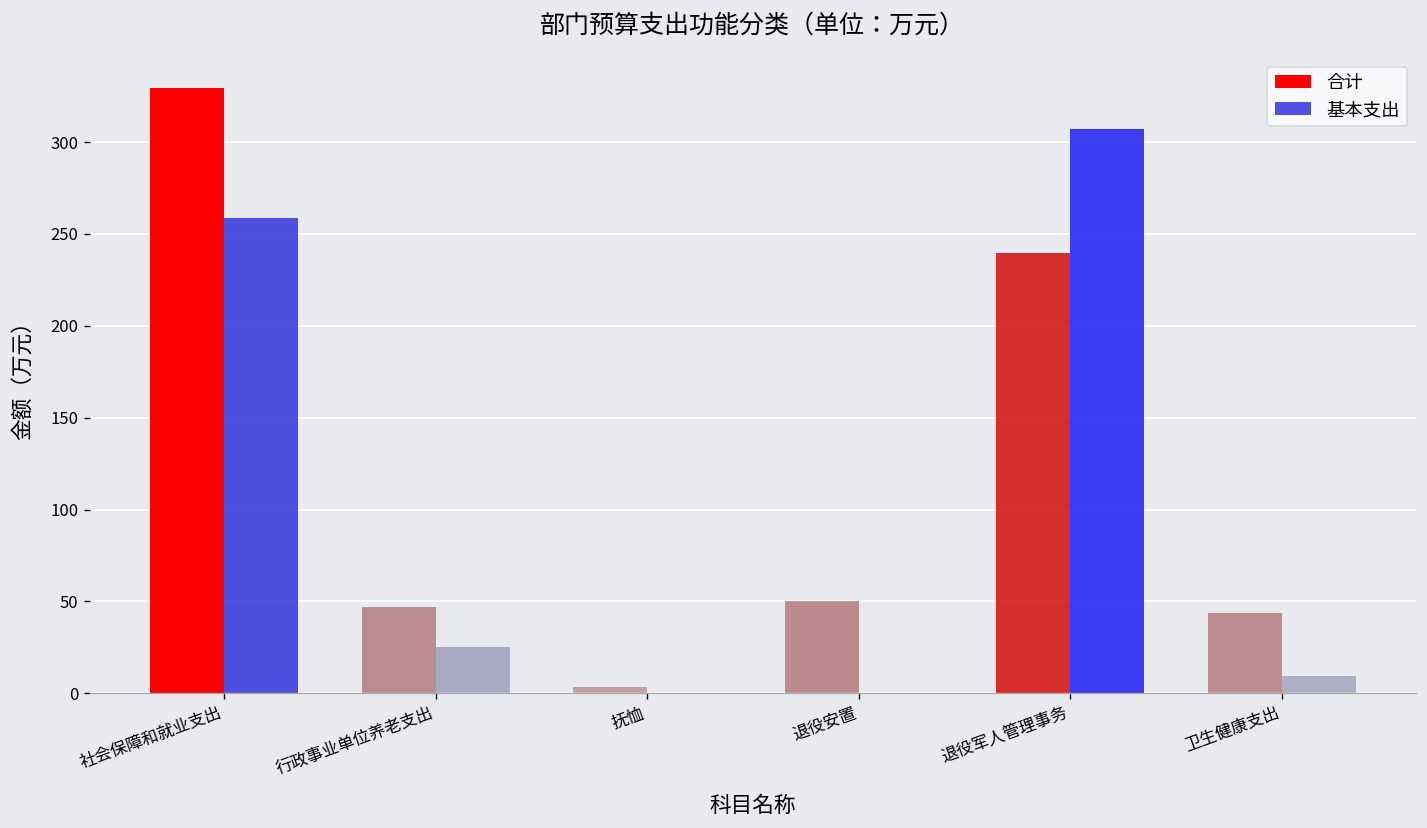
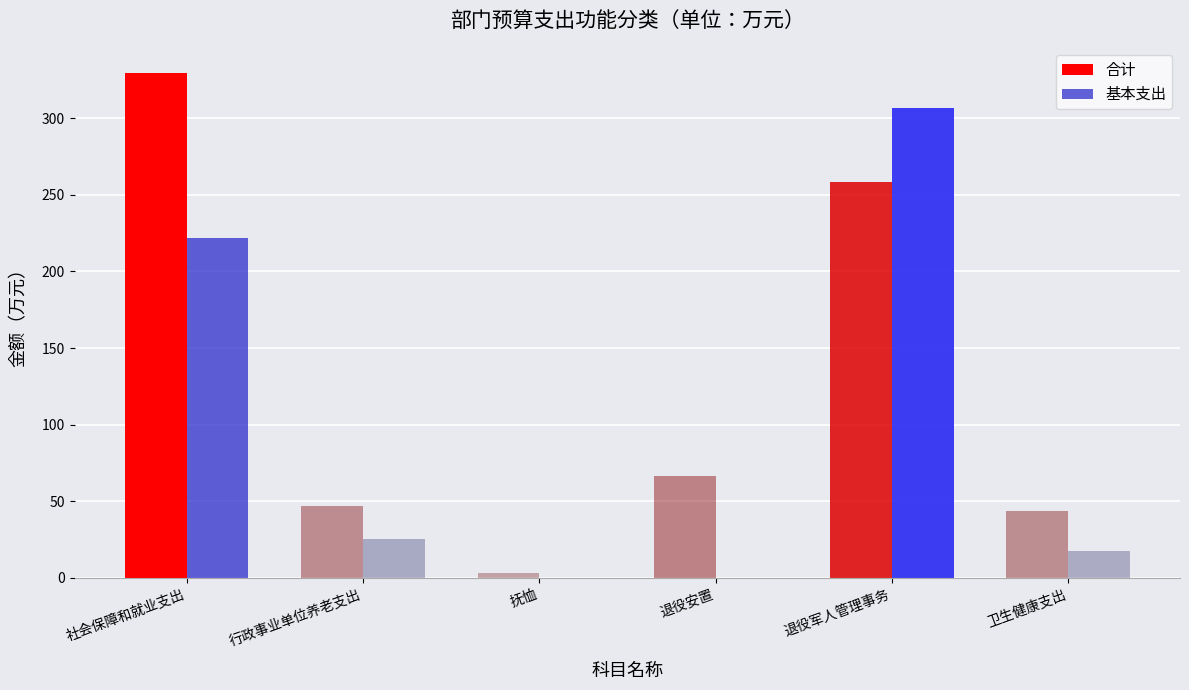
基本支出, 社会保障和就业支出: 259 -> 222
合计, 退役安置: 50 -> 67
合计, 退役军人管理事务: 239 -> 259
基本支出, 卫生健康支出: 9 -> 18
